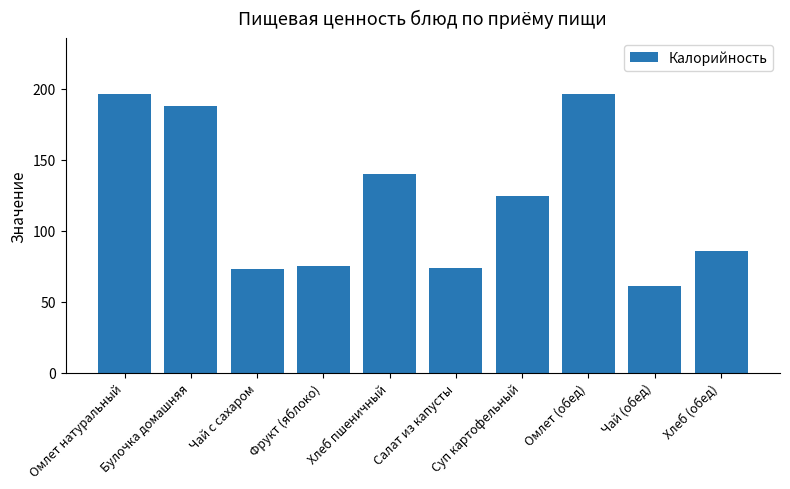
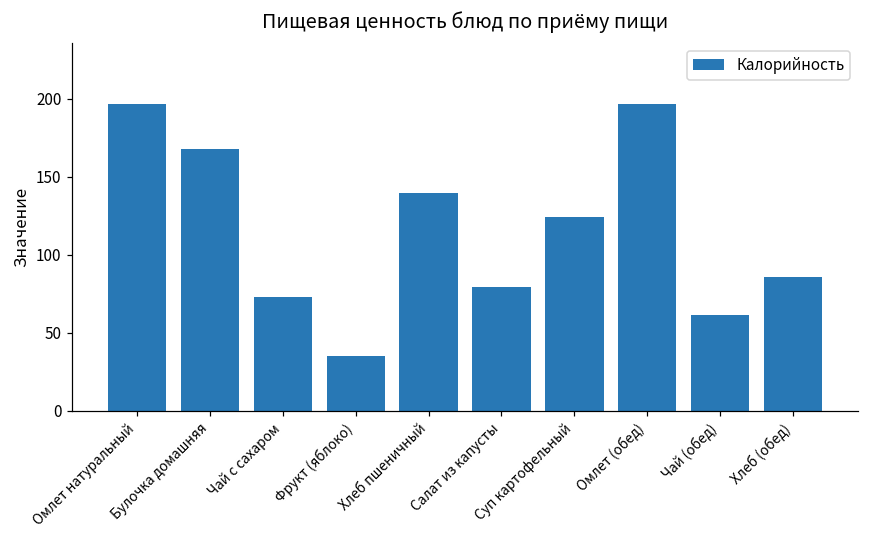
Булочка домашняя: 188 -> 168
Фрукт (яблоко): 75 -> 35
Салат из капусты: 74 -> 79
